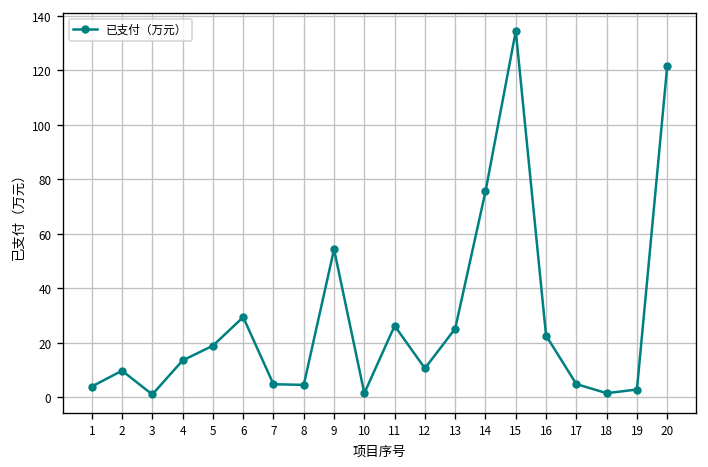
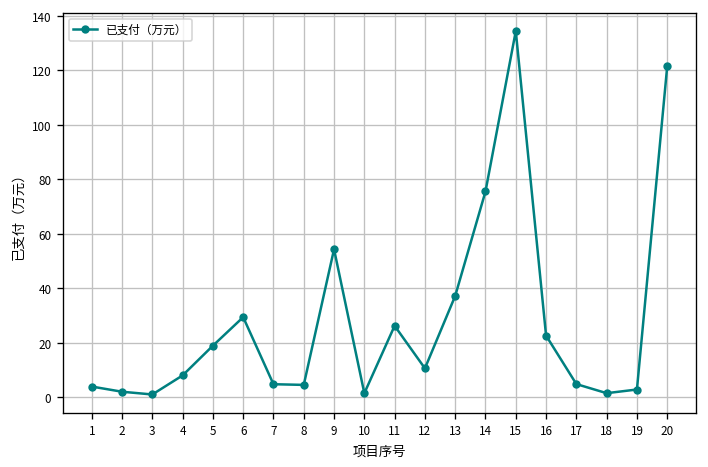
2: 10 -> 2
4: 14 -> 8
13: 25 -> 37
